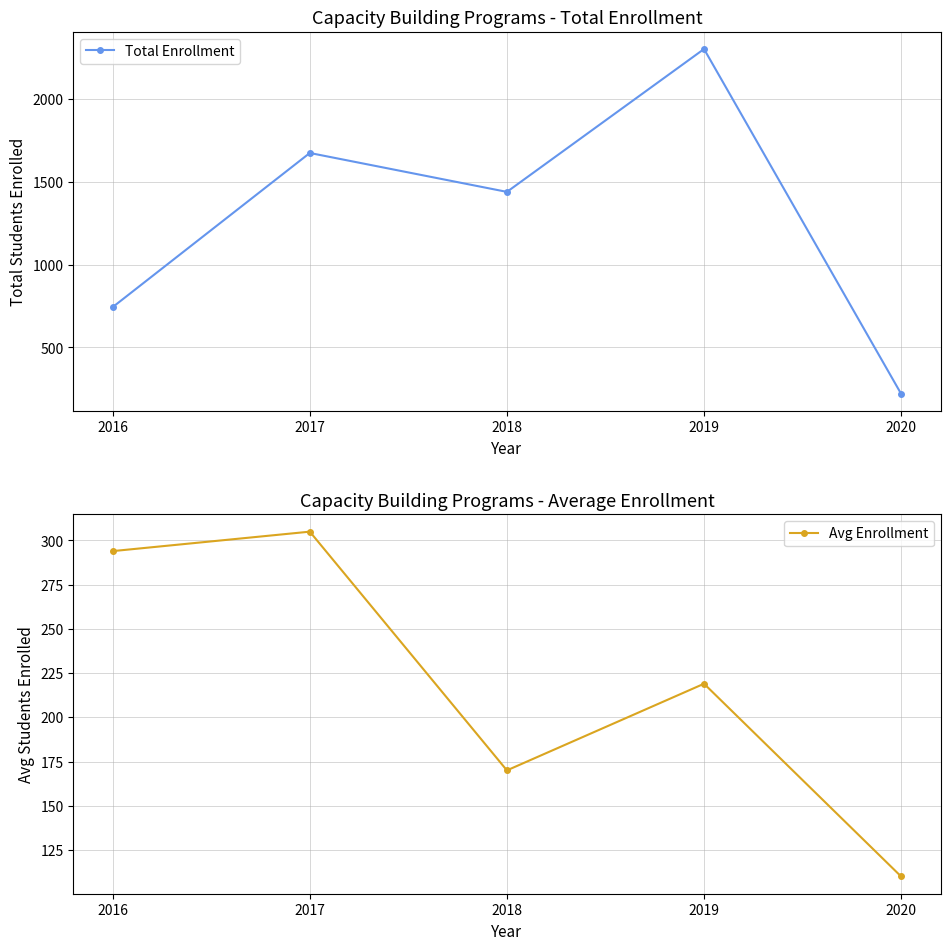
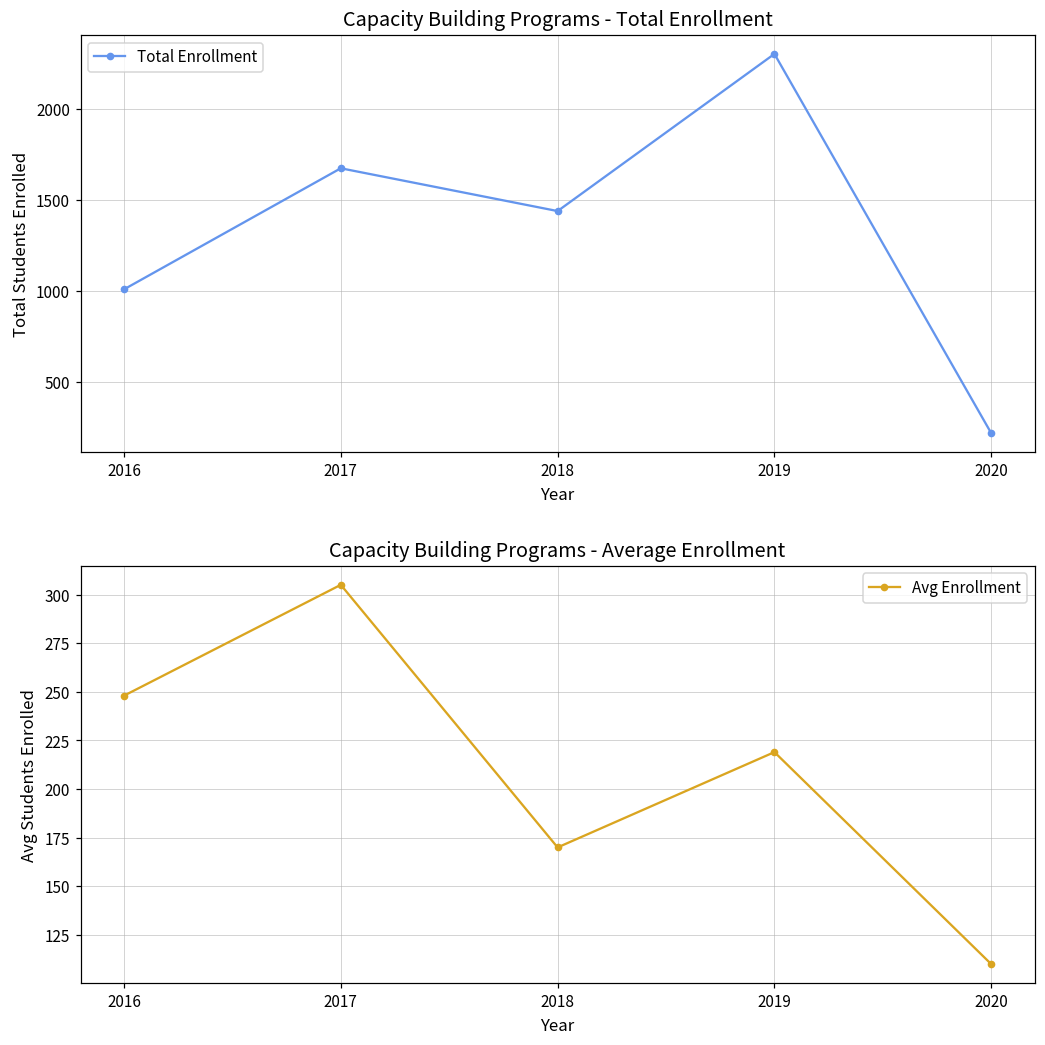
Capacity Building Programs - Total Enrollment, 2016: 740 -> 1010
Capacity Building Programs - Average Enrollment, 2016: 294 -> 248
